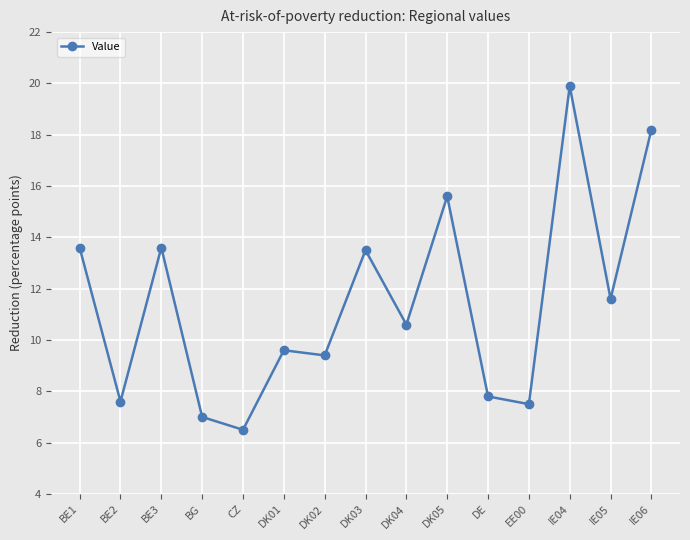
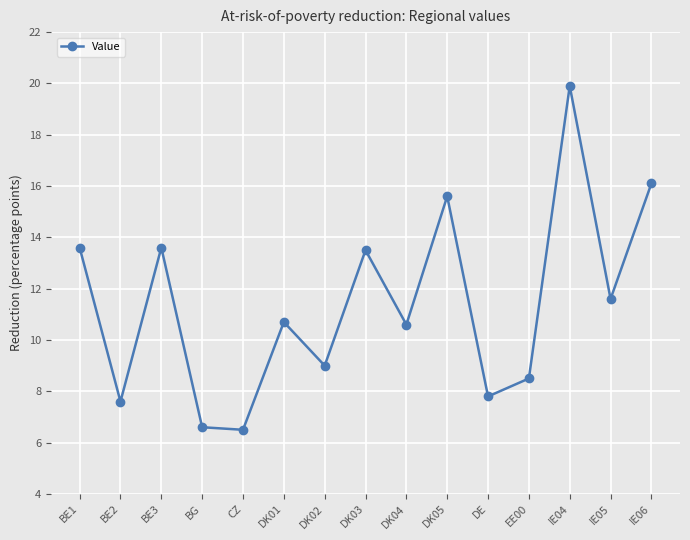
BG: 7.0 -> 6.6
DK01: 9.6 -> 10.7
DK02: 9.4 -> 9.0
EE00: 7.5 -> 8.5
IE06: 18.2 -> 16.1
